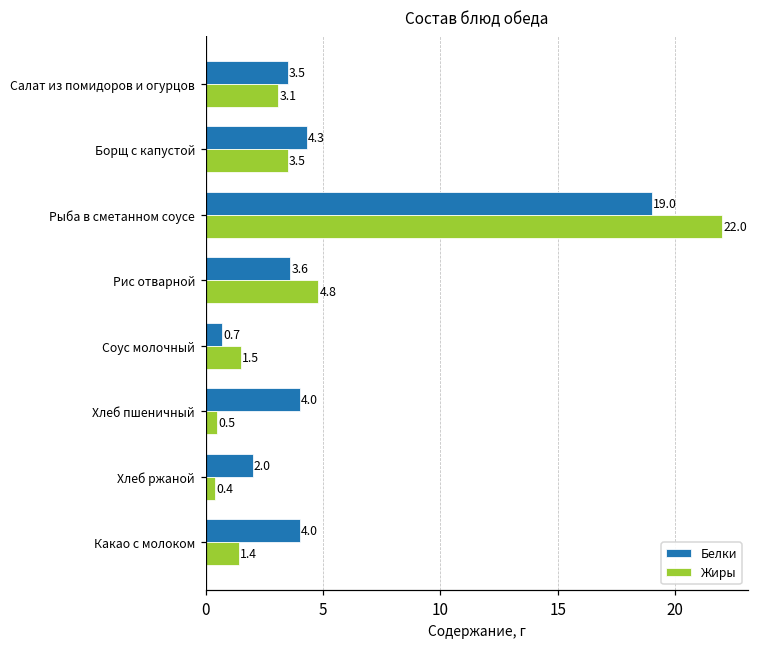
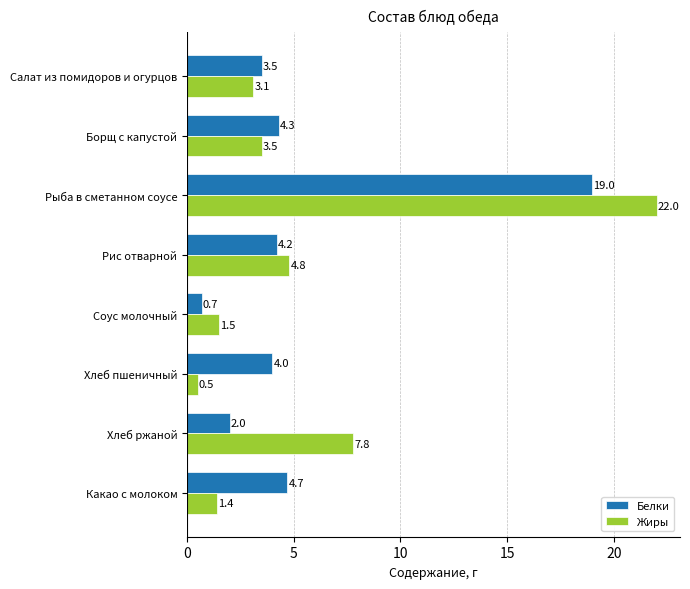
Белки, Рис отварной: 3.6 -> 4.2
Жиры, Хлеб ржаной: 0.4 -> 7.8
Белки, Какао с молоком: 4.0 -> 4.7
